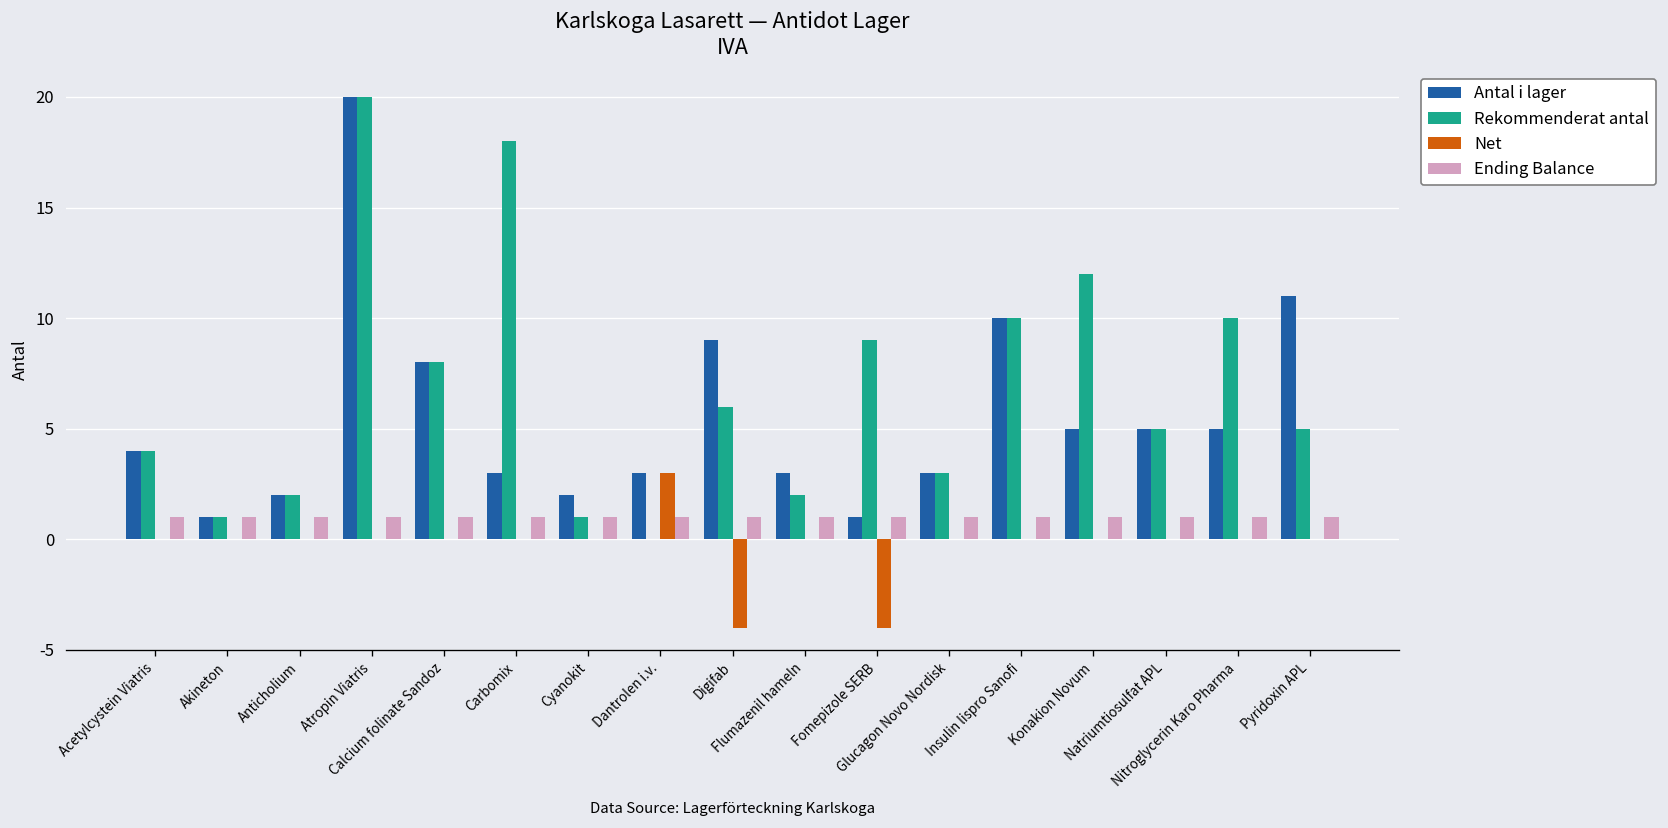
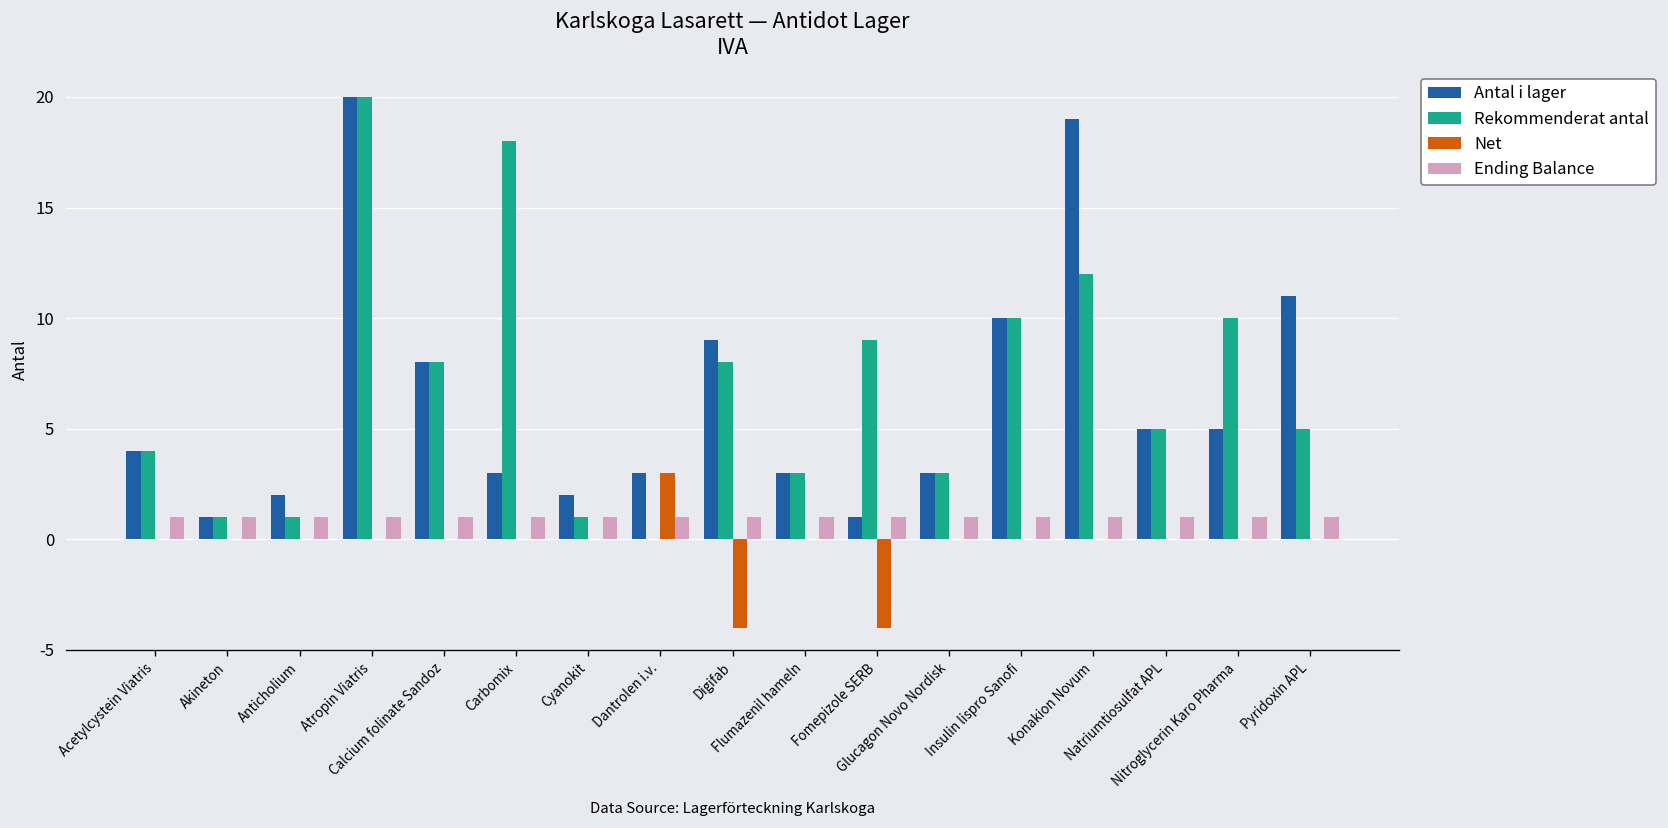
Rekommenderat antal, Anticholium: 2 -> 1
Rekommenderat antal, Digifab: 6 -> 8
Rekommenderat antal, Flumazenil hameln: 2 -> 3
Antal i lager, Konakion Novum: 5 -> 19
